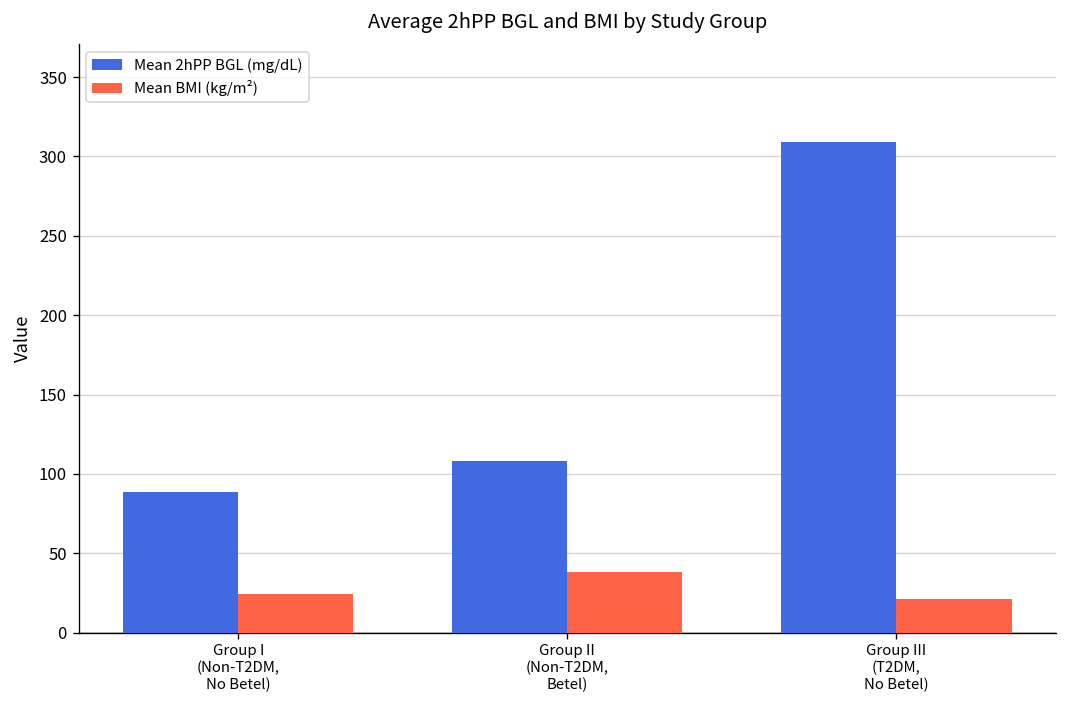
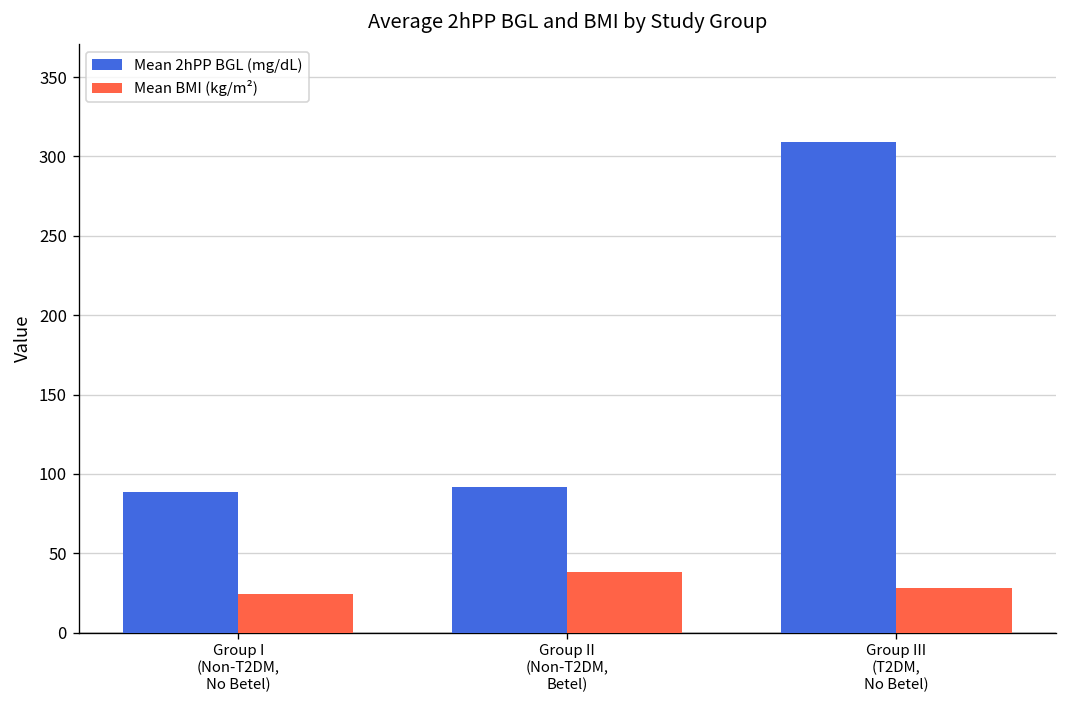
Mean 2hPP BGL (mg/dL), Group II (Non-T2DM, Betel): 108 -> 92
Mean BMI (kg/m²), Group III (T2DM, No Betel): 21 -> 28
